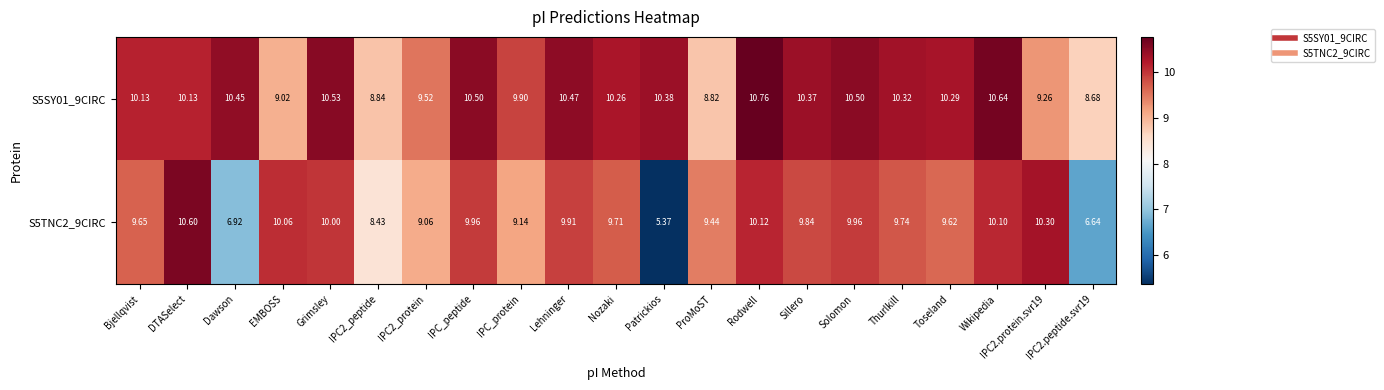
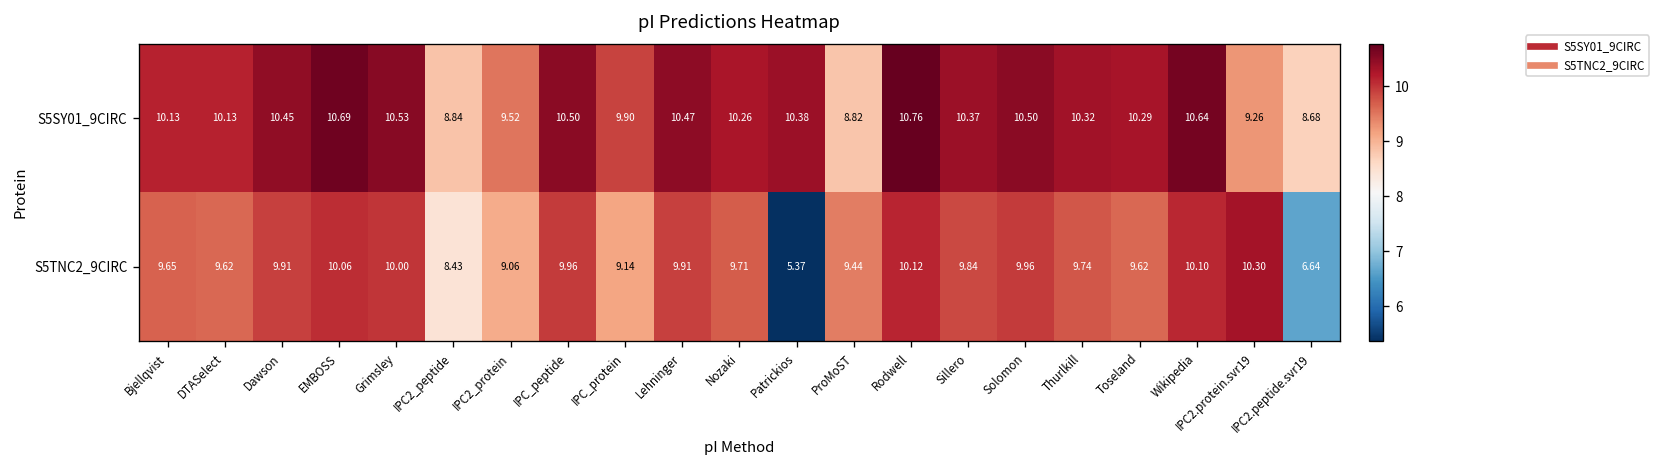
S5SY01_9CIRC, EMBOSS: 9.02 -> 10.69
S5TNC2_9CIRC, DTASelect: 10.60 -> 9.62
S5TNC2_9CIRC, Dawson: 6.92 -> 9.91
